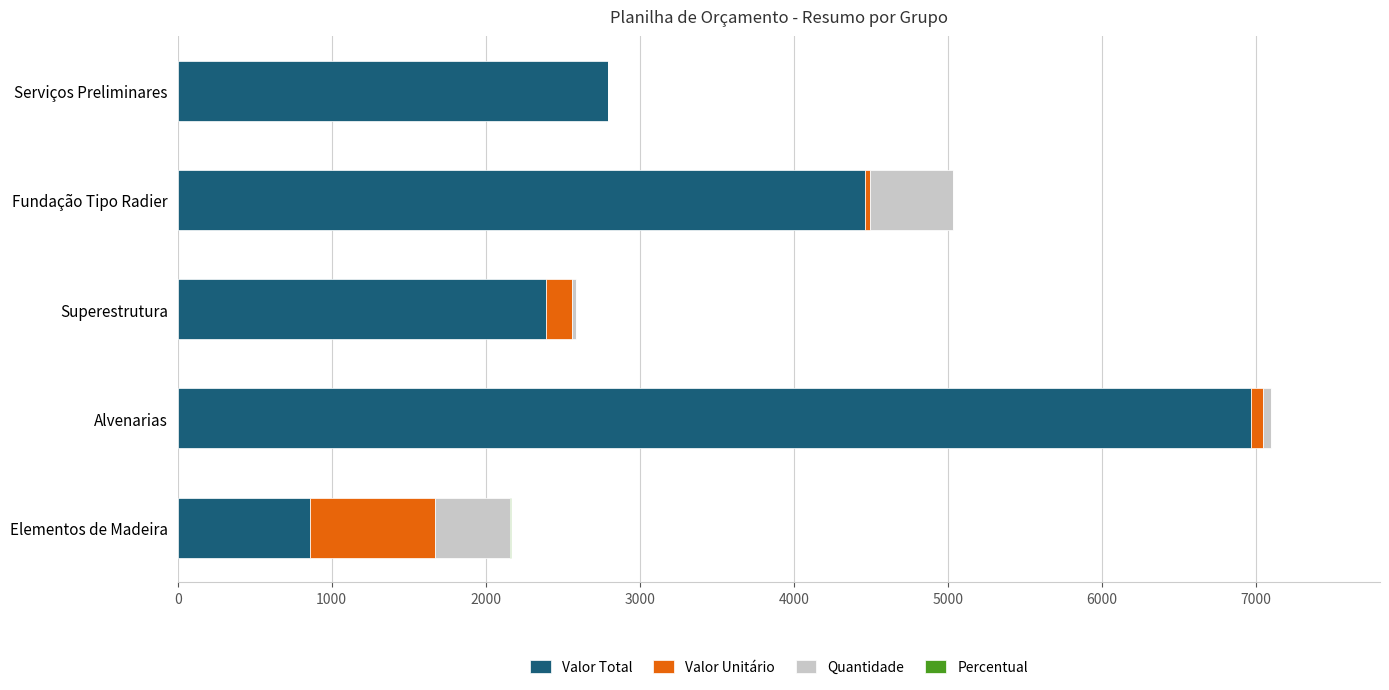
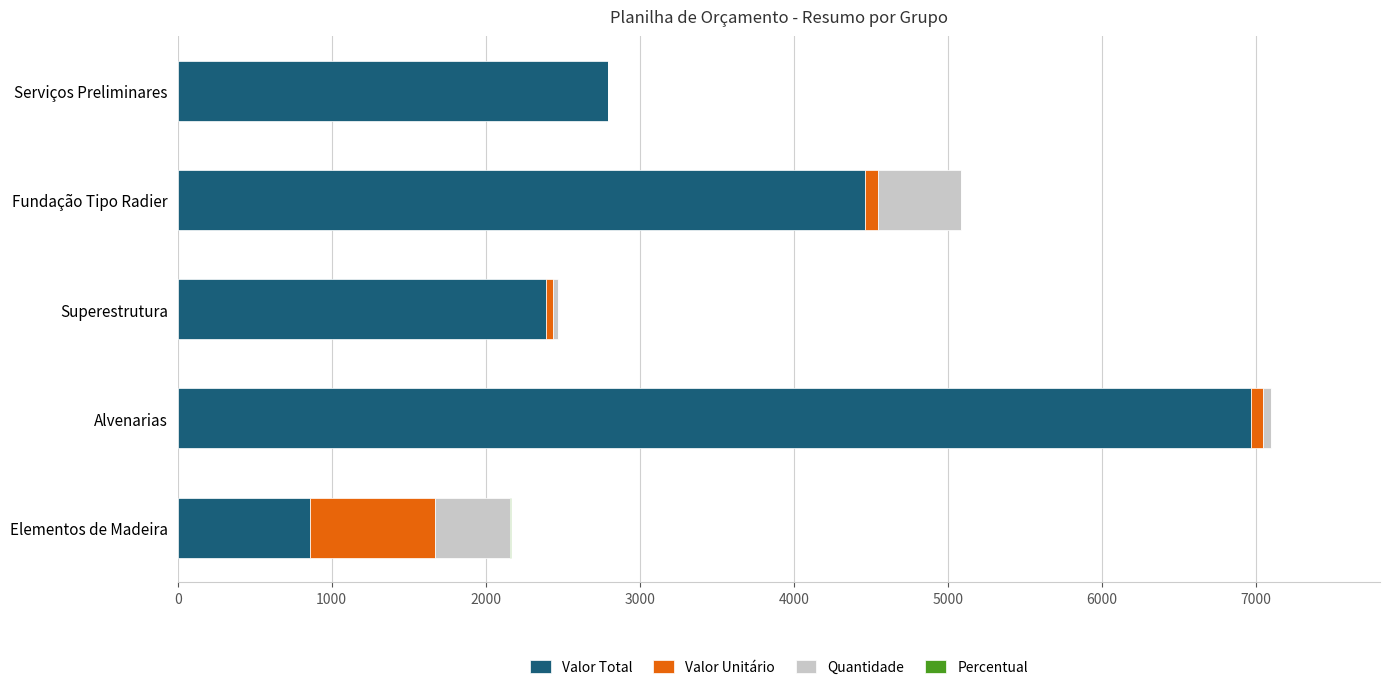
Valor Unitário, Fundação Tipo Radier: 30 -> 80
Valor Unitário, Superestrutura: 170 -> 50
